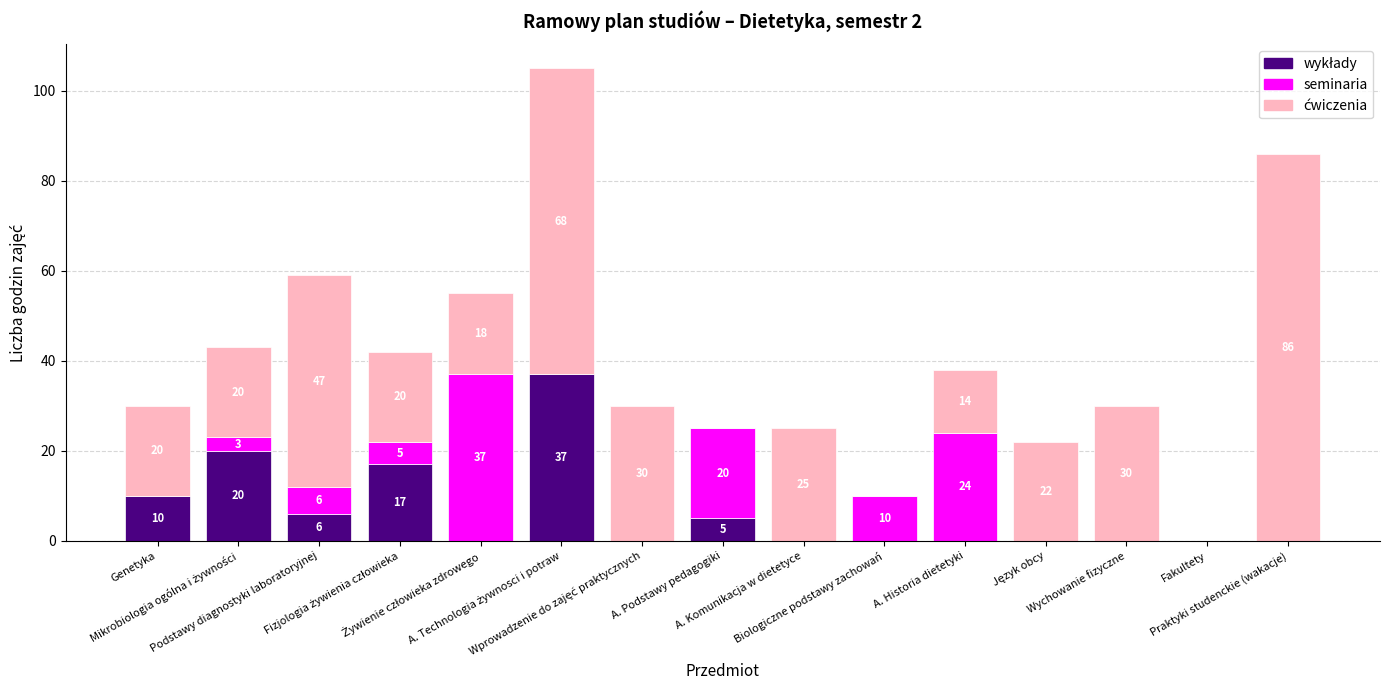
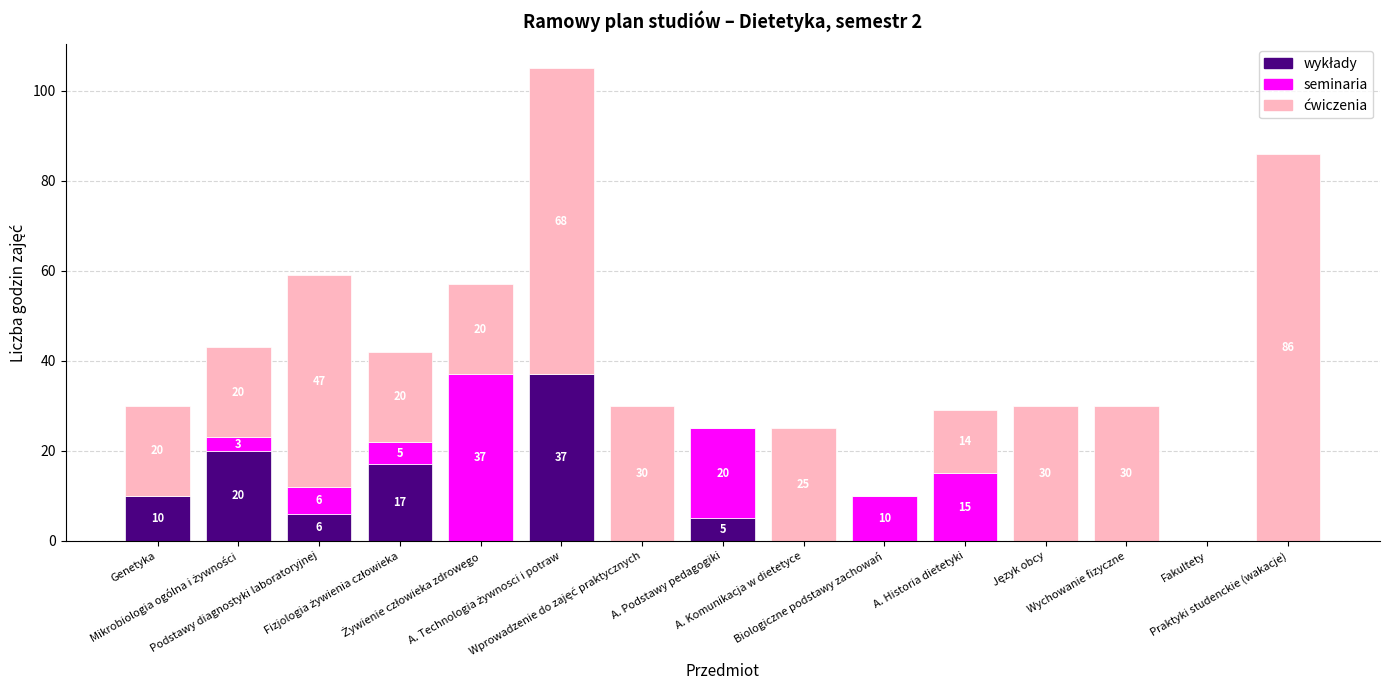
ćwiczenia, Żywienie człowieka zdrowego: 18 -> 20
seminaria, A. Historia dietetyki: 24 -> 15
ćwiczenia, Język obcy: 22 -> 30
